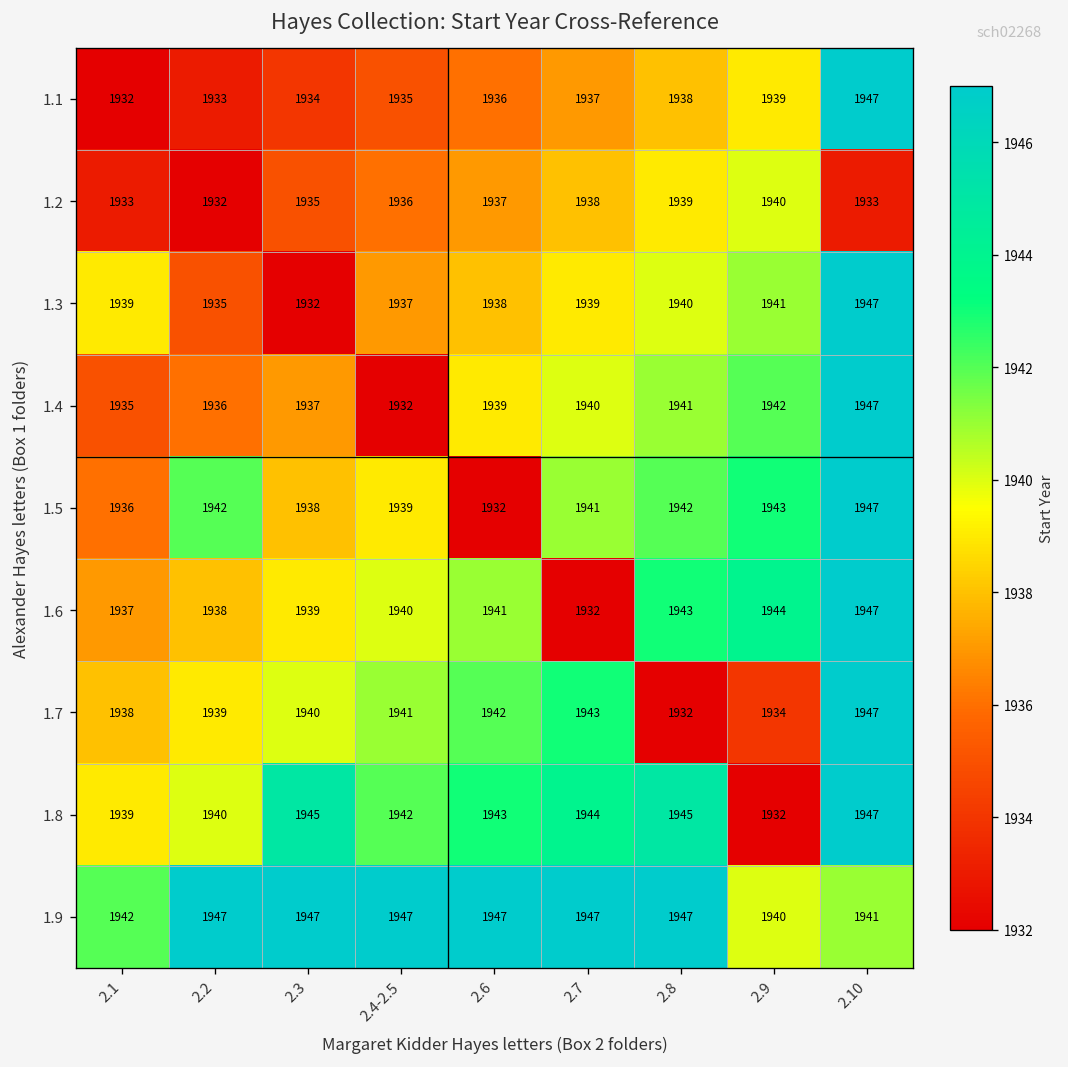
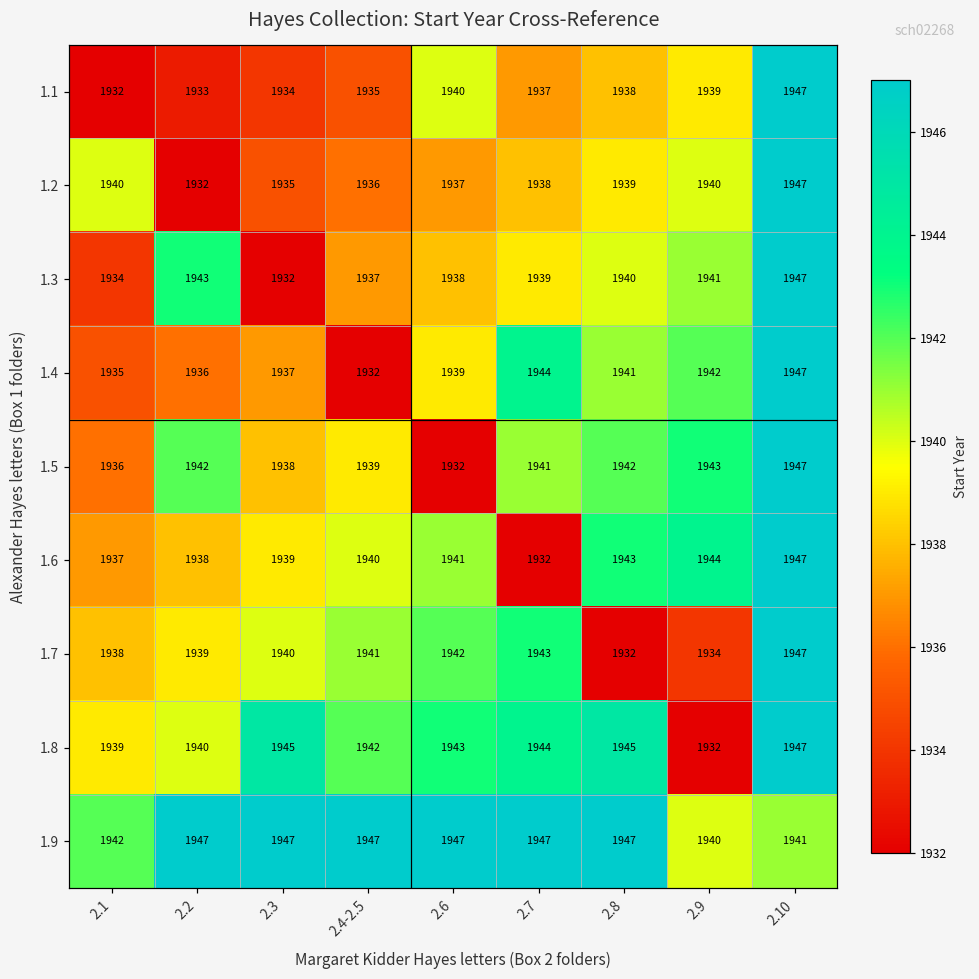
1.1, 2.6: 1936 -> 1940
1.2, 2.1: 1933 -> 1940
1.2, 2.10: 1933 -> 1947
1.3, 2.1: 1939 -> 1934
1.3, 2.2: 1935 -> 1943
1.4, 2.7: 1940 -> 1944
